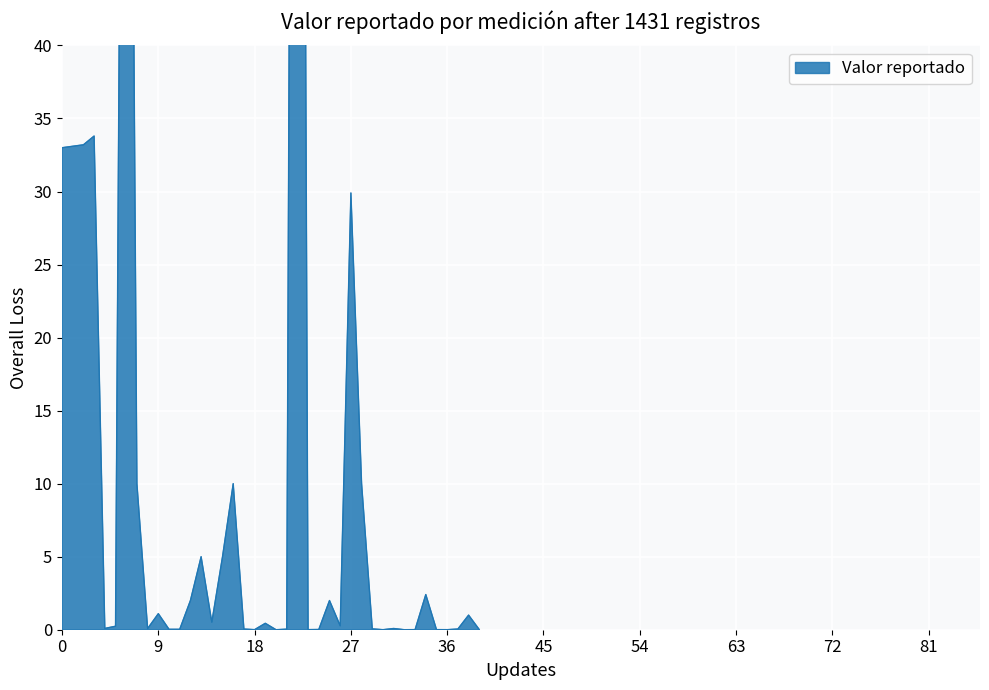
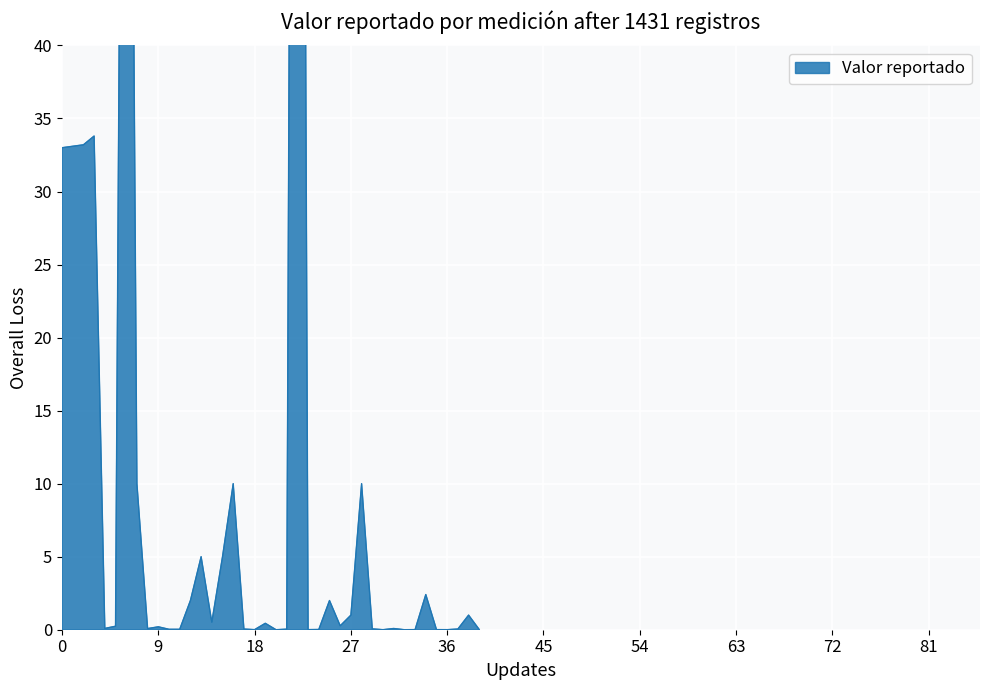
9: 1.1 -> 0.2
27: 29.9 -> 1.0
